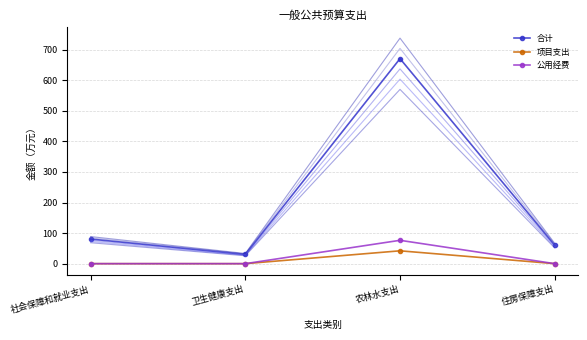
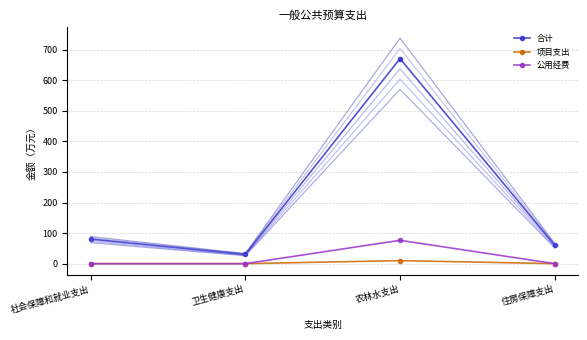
项目支出, 农林水支出: 40 -> 10
